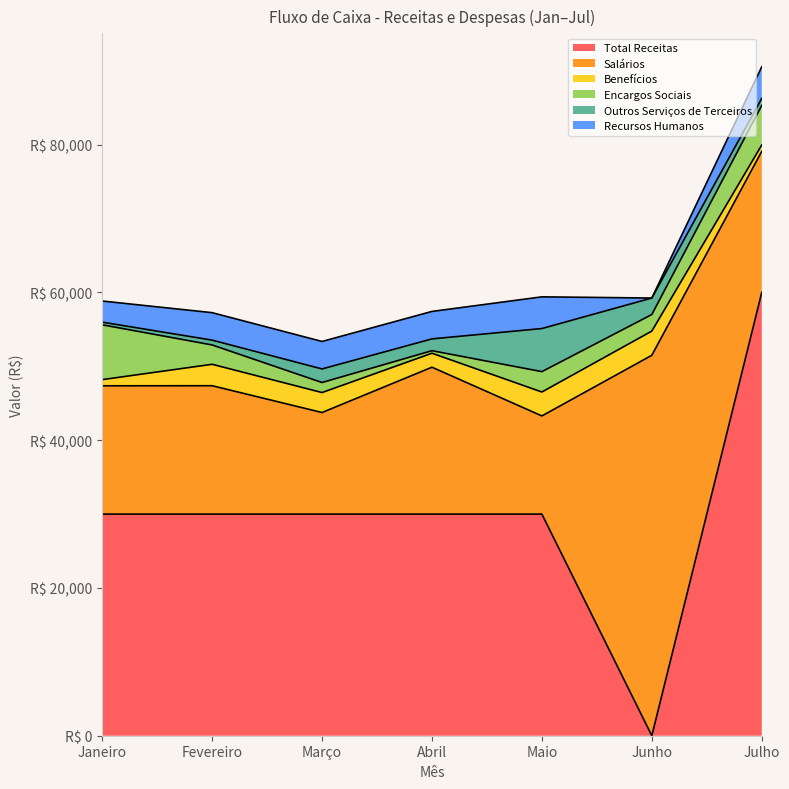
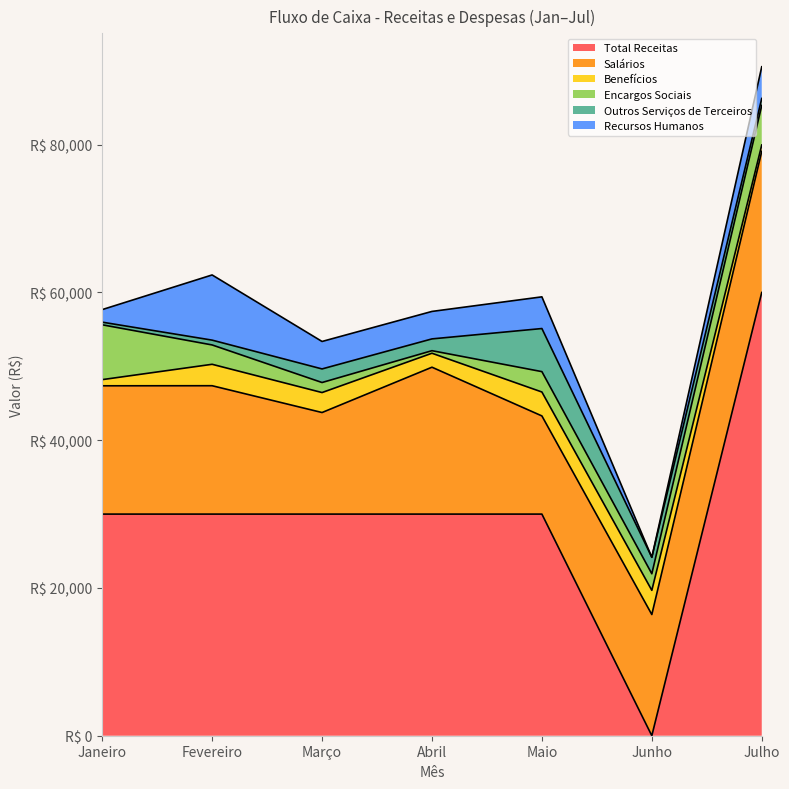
Recursos Humanos, Janeiro: R$ 3,000 -> R$ 2,000
Recursos Humanos, Fevereiro: R$ 4,000 -> R$ 9,000
Salários, Junho: R$ 51,000 -> R$ 16,000
